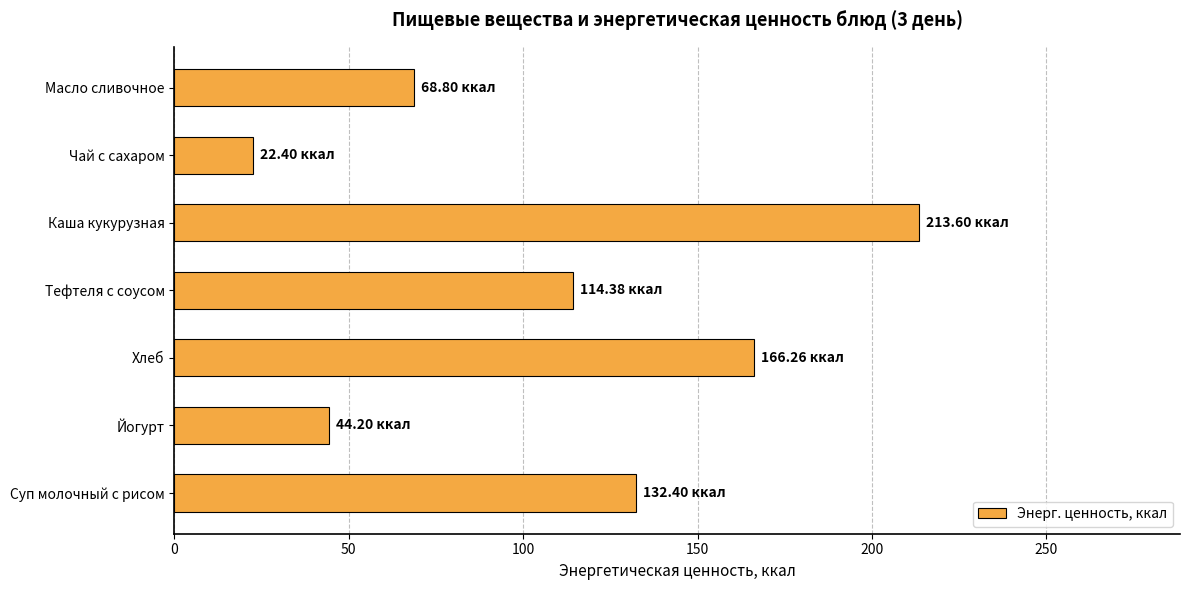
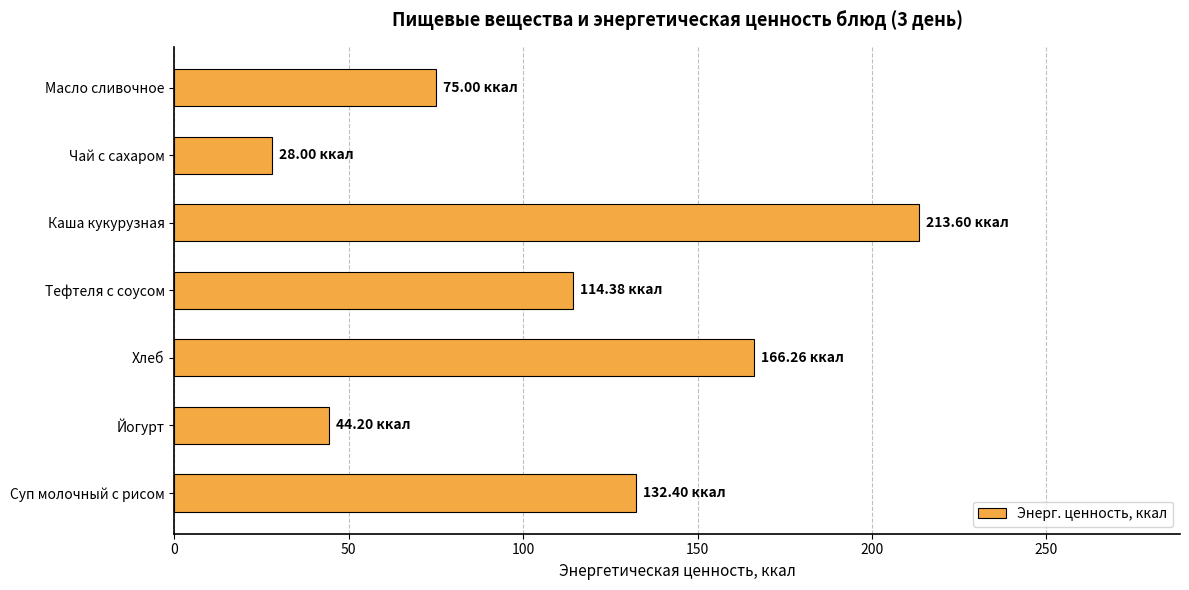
Масло сливочное: 68.80 -> 75.00
Чай с сахаром: 22.40 -> 28.00
